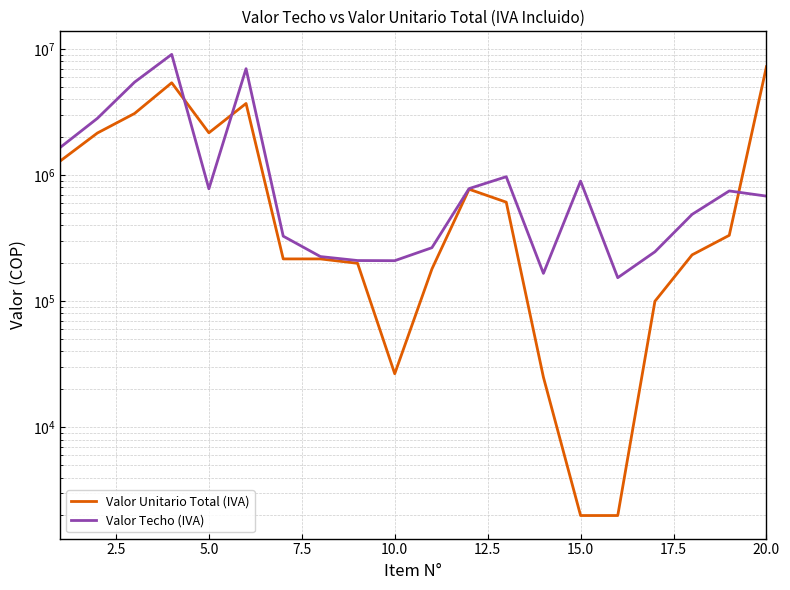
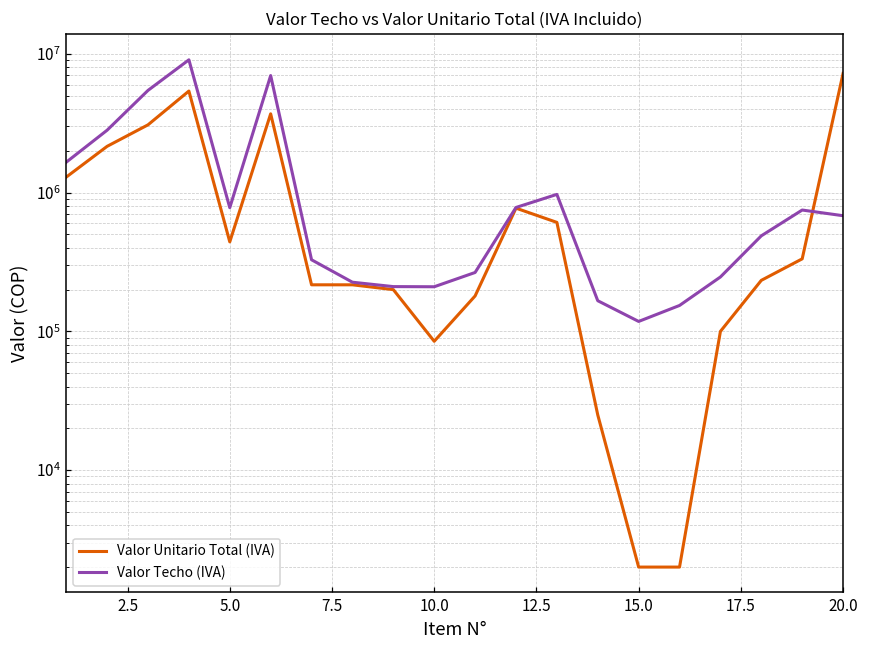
Valor Unitario Total (IVA), 5.0: 2200000 -> 440000
Valor Unitario Total (IVA), 10.0: 27000 -> 80000
Valor Techo (IVA), 15.0: 900000 -> 120000
